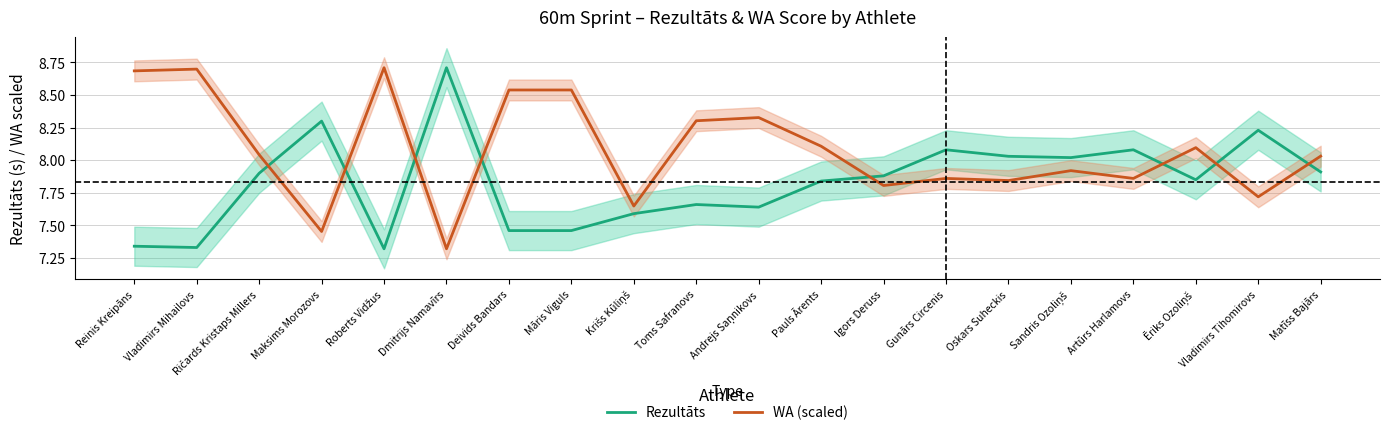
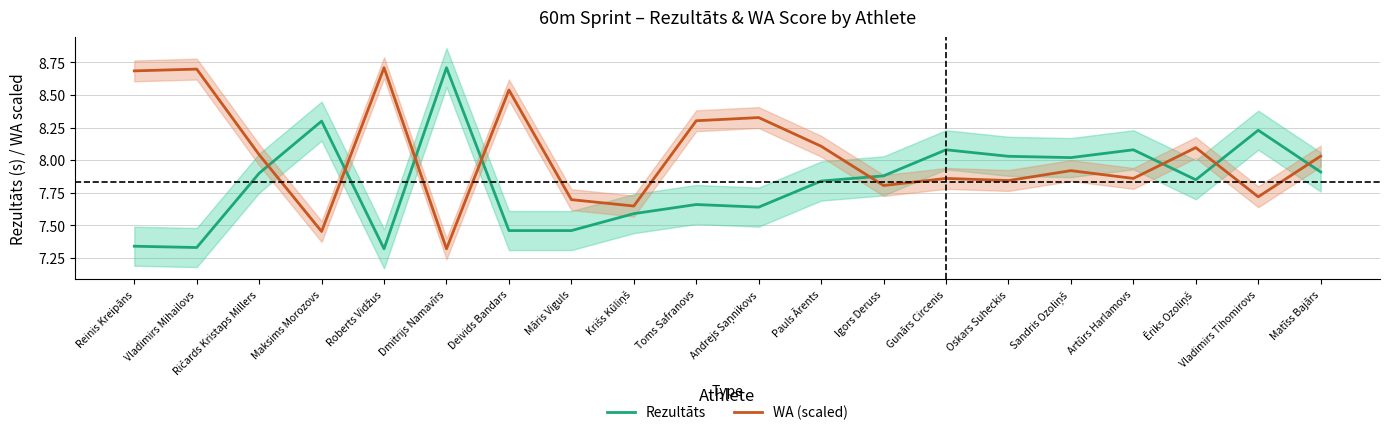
WA (scaled), Māris Viguls: 8.54 -> 7.70
